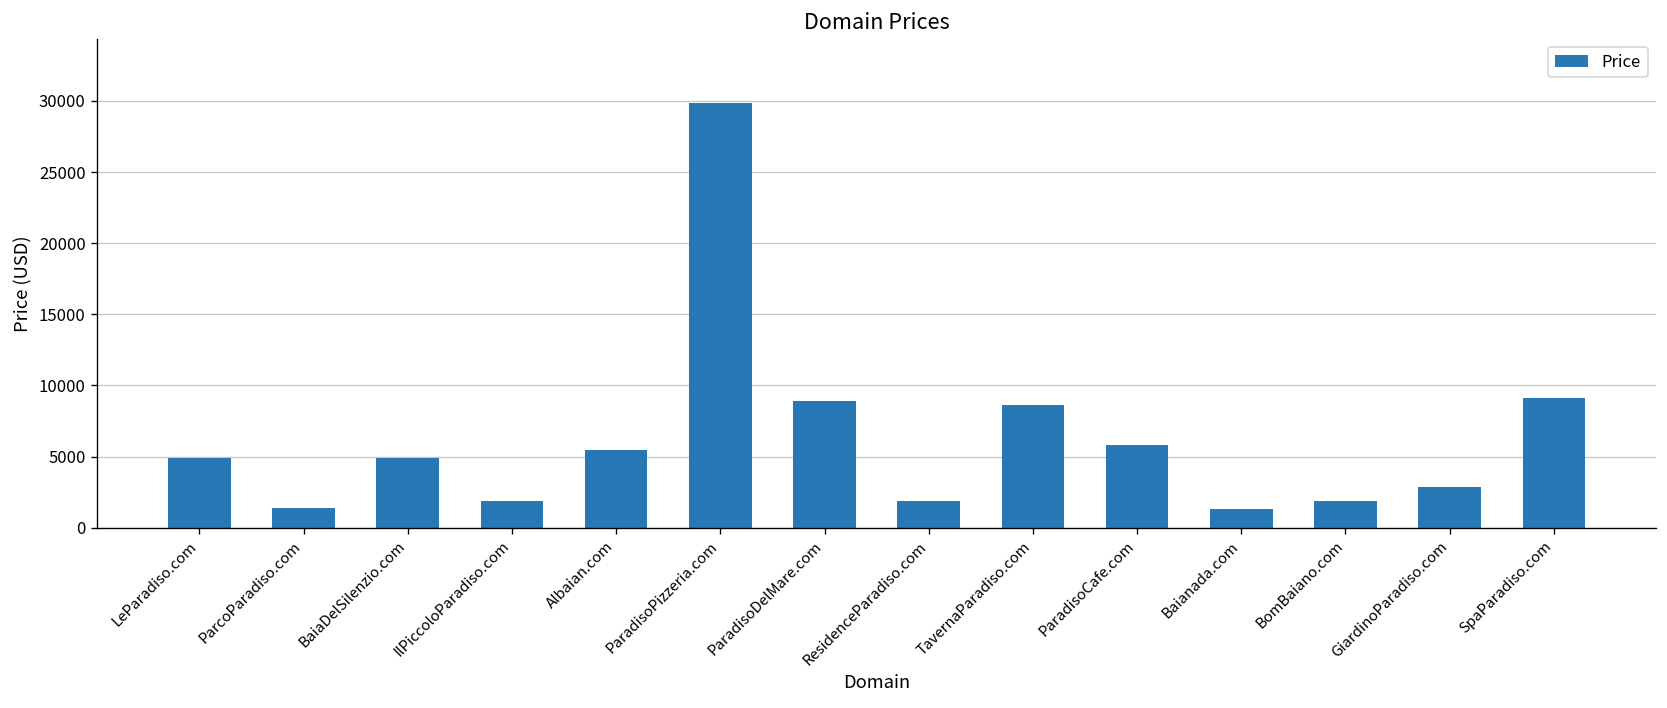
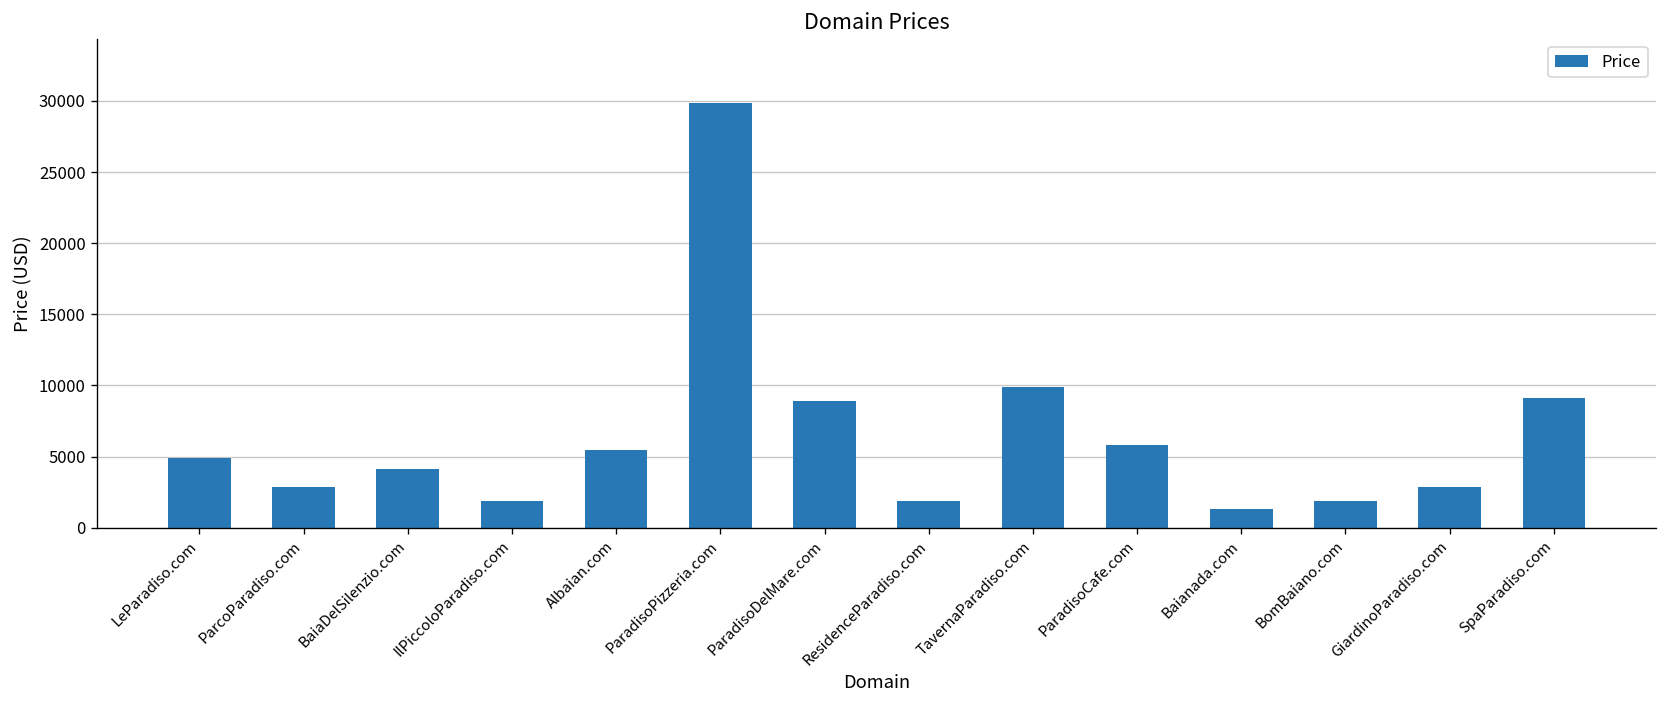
ParcoParadiso.com: 1300 -> 2900
BaiaDelSilenzio.com: 4900 -> 4100
TavernaParadiso.com: 8600 -> 9900
